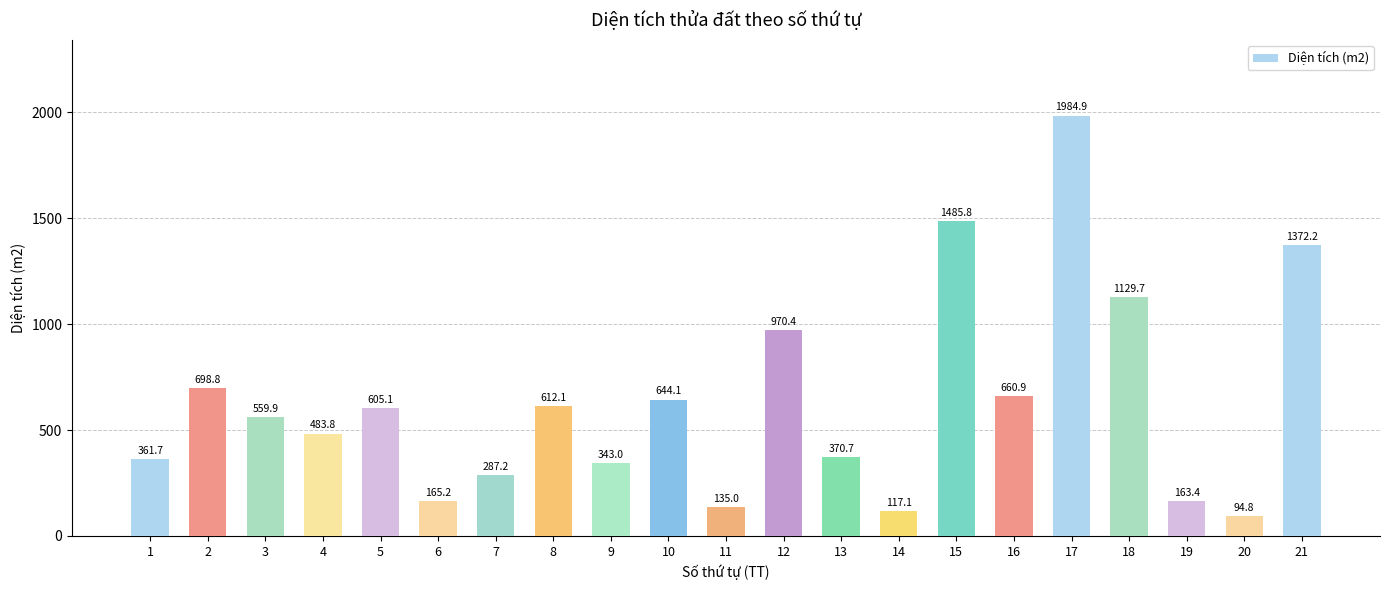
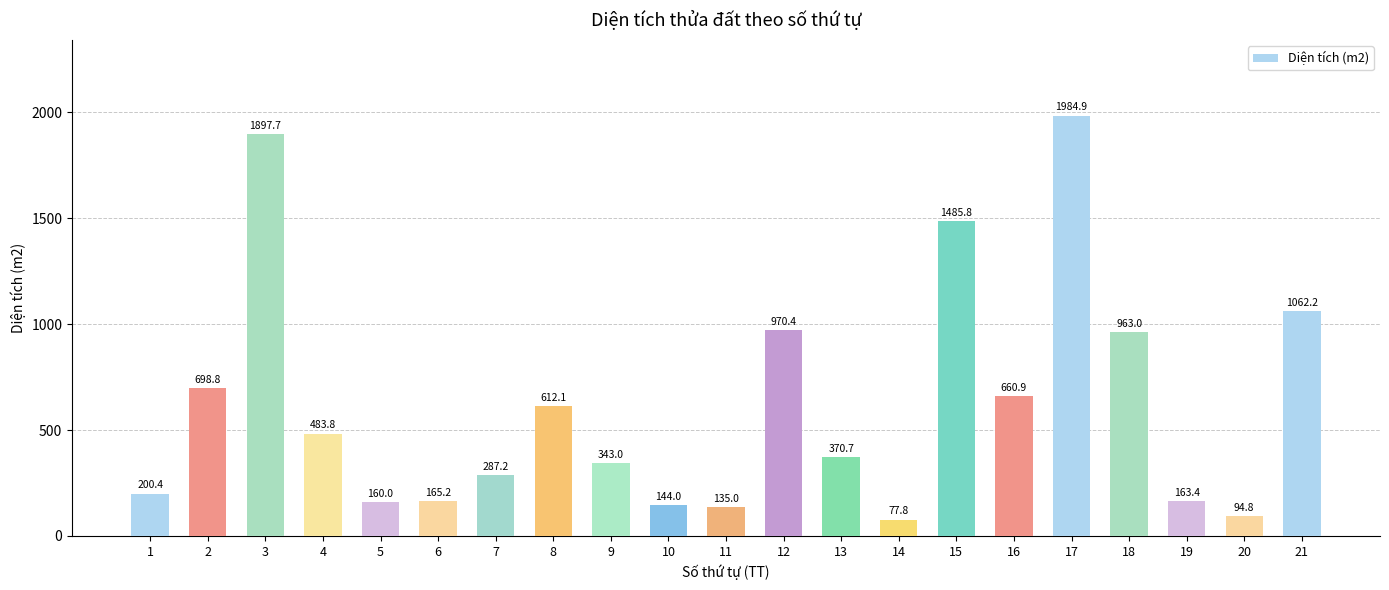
1: 361.7 -> 200.4
3: 559.9 -> 1897.7
5: 605.1 -> 160.0
10: 644.1 -> 144.0
14: 117.1 -> 77.8
18: 1129.7 -> 963.0
21: 1372.2 -> 1062.2
